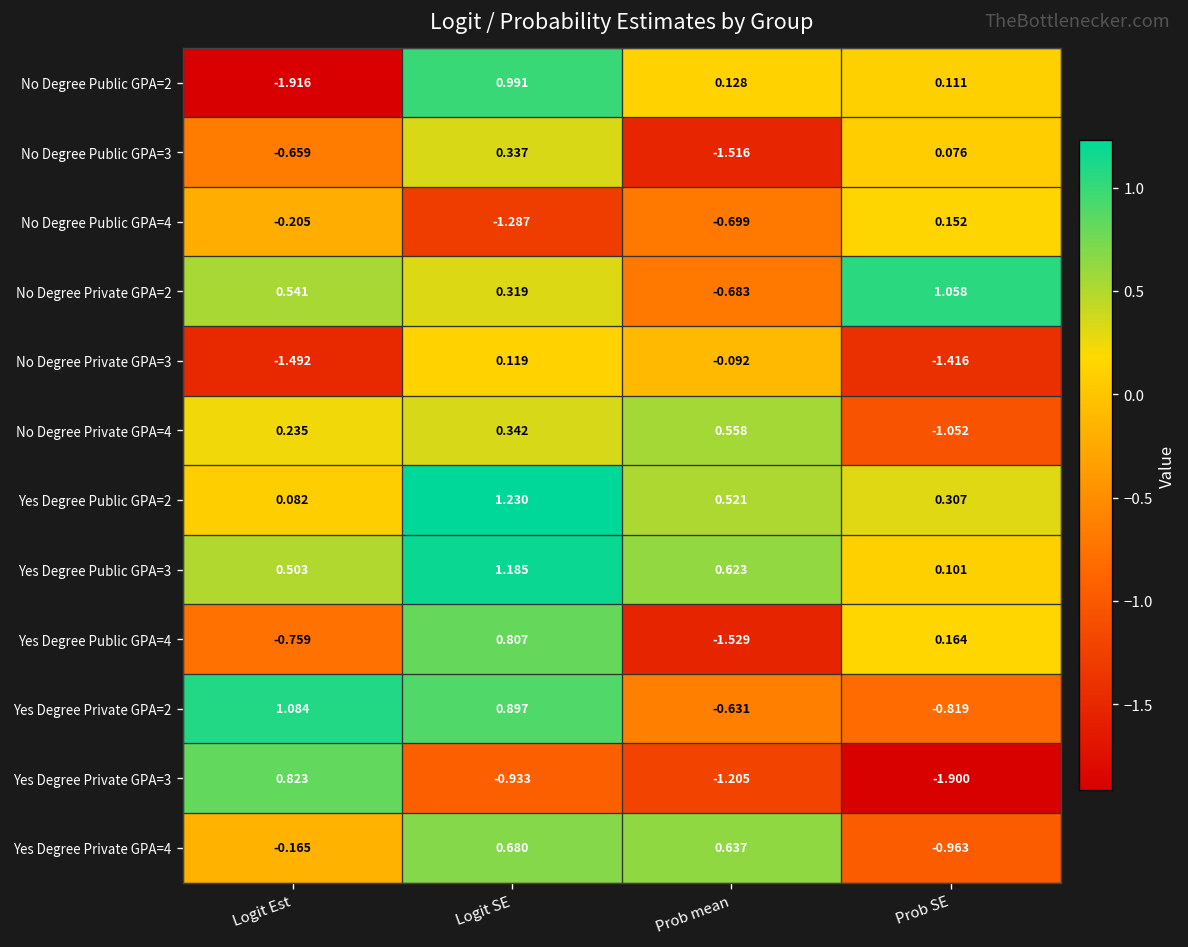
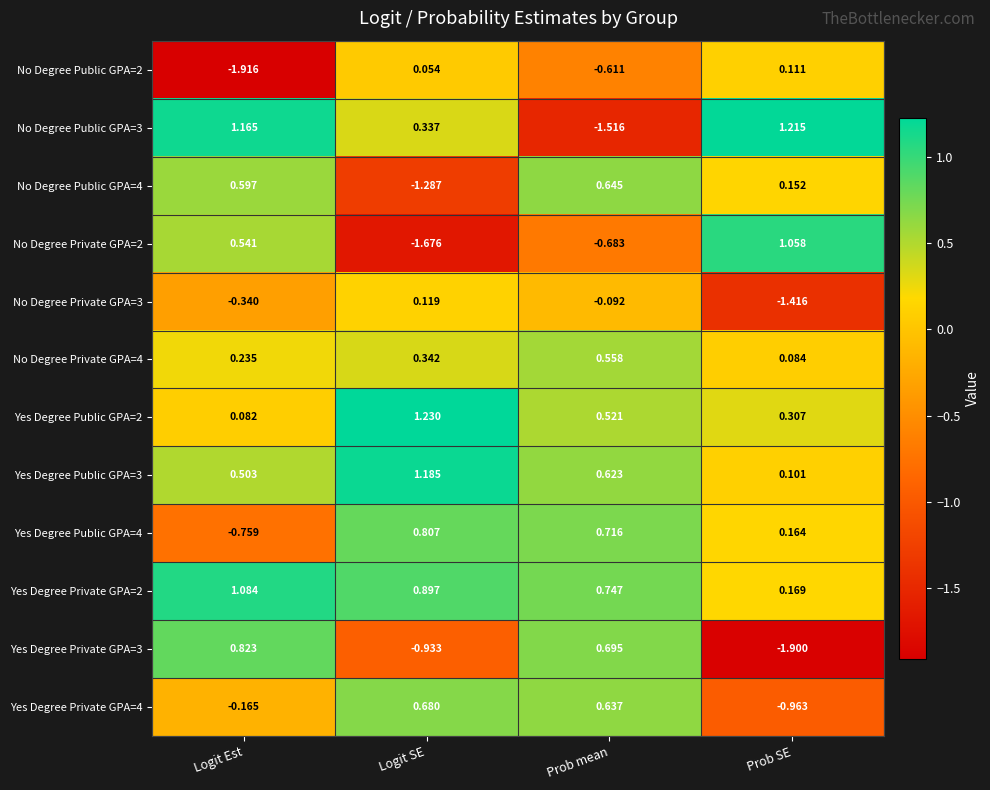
No Degree Public GPA=2, Logit SE: 0.991 -> 0.054
No Degree Public GPA=2, Prob mean: 0.128 -> -0.611
No Degree Public GPA=3, Logit Est: -0.659 -> 1.165
No Degree Public GPA=3, Prob SE: 0.076 -> 1.215
No Degree Public GPA=4, Logit Est: -0.205 -> 0.597
No Degree Public GPA=4, Prob mean: -0.699 -> 0.645
No Degree Private GPA=2, Logit SE: 0.319 -> -1.676
No Degree Private GPA=3, Logit Est: -1.492 -> -0.340
No Degree Private GPA=4, Prob SE: -1.052 -> 0.084
Yes Degree Public GPA=4, Prob mean: -1.529 -> 0.716
Yes Degree Private GPA=2, Prob mean: -0.631 -> 0.747
Yes Degree Private GPA=2, Prob SE: -0.819 -> 0.169
Yes Degree Private GPA=3, Prob mean: -1.205 -> 0.695
